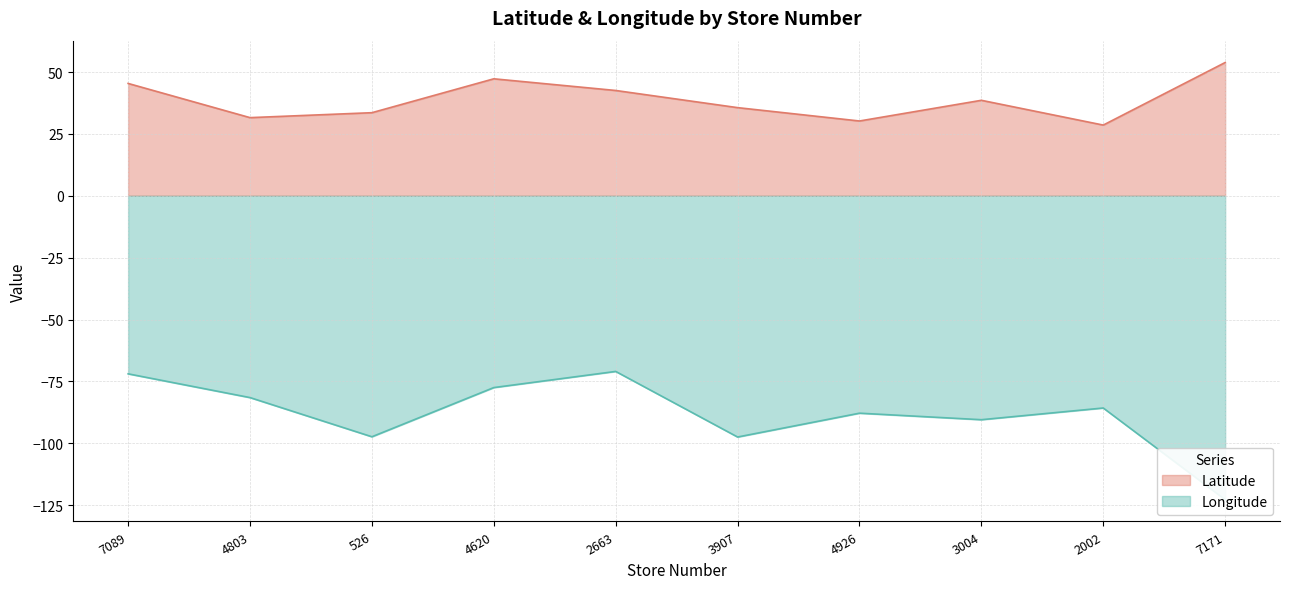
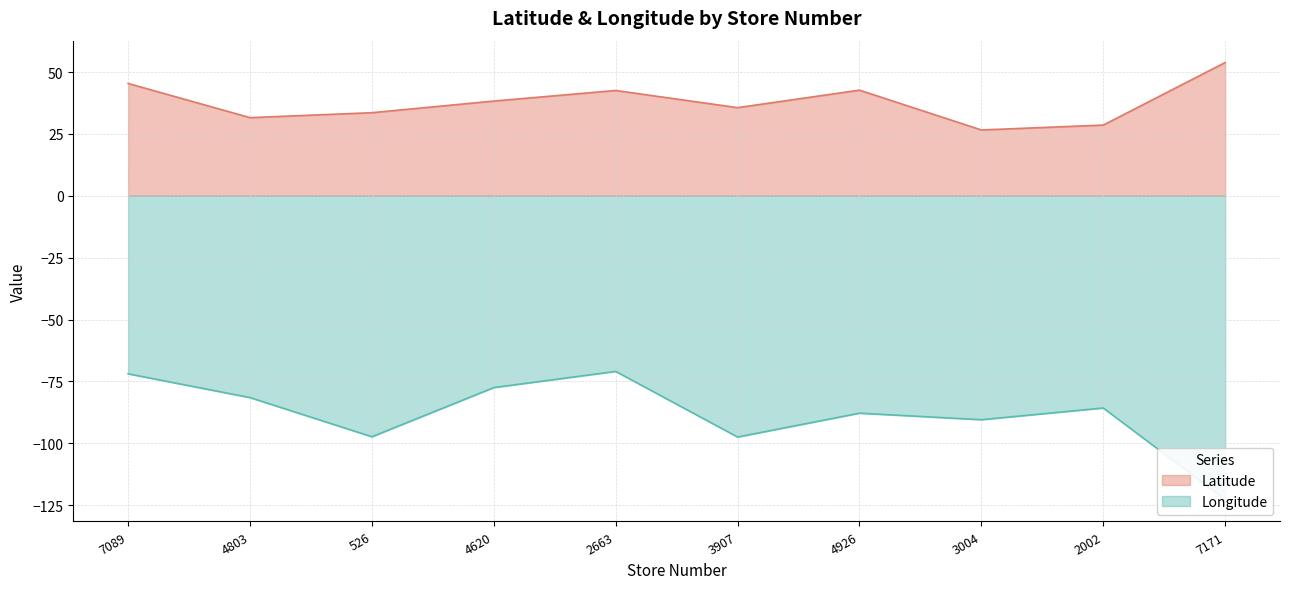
Latitude, 4620: 47 -> 38
Latitude, 4926: 30 -> 43
Latitude, 3004: 39 -> 27
